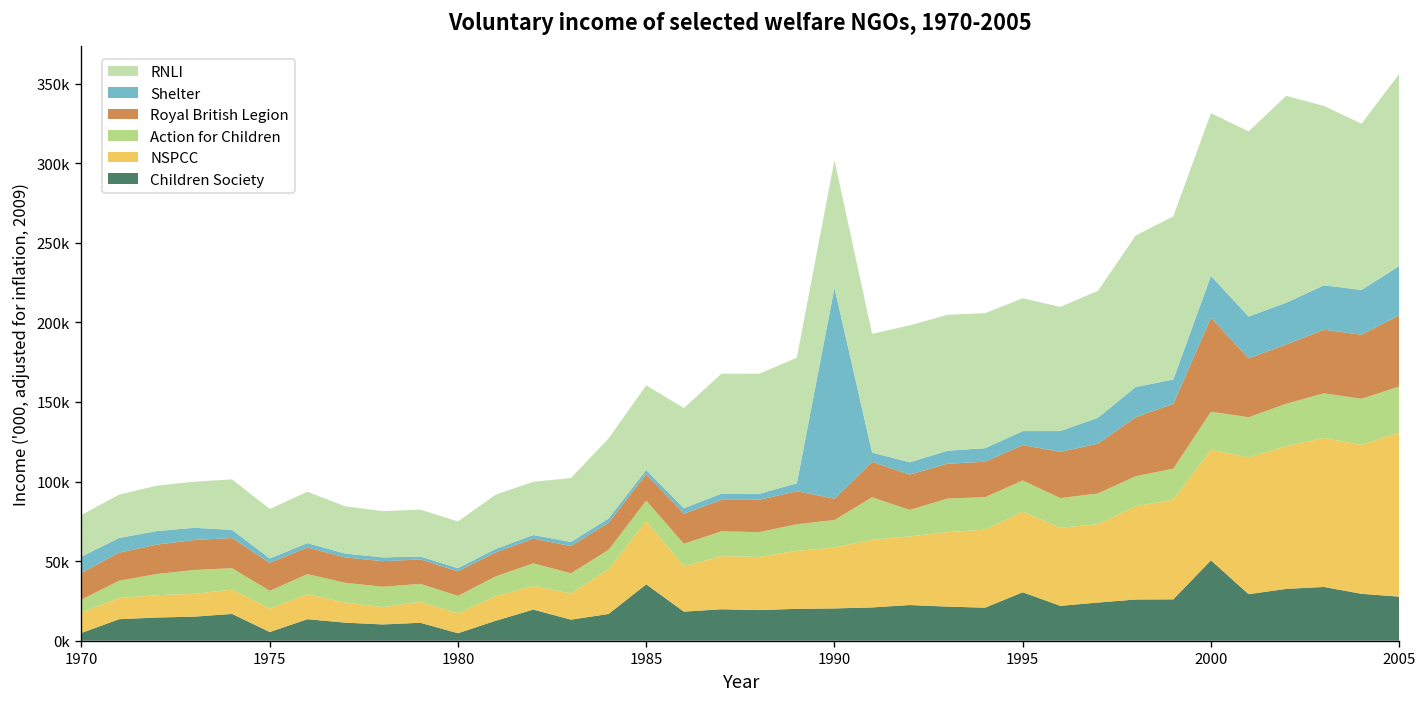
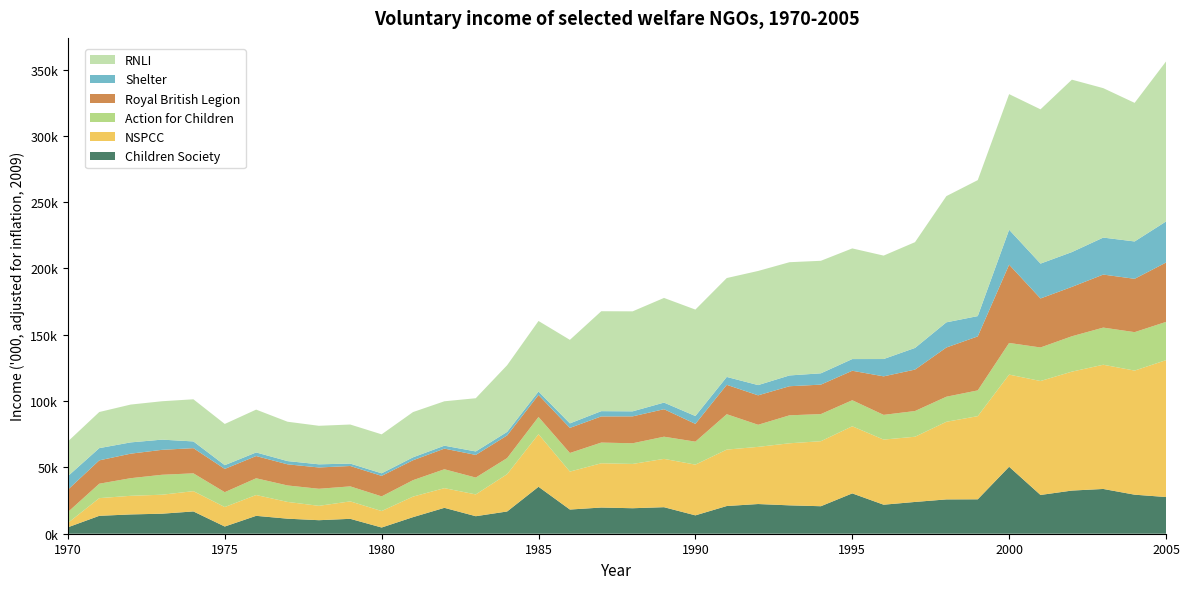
NSPCC, 1970: 13000 -> 3000
Children Society, 1990: 20000 -> 14000
Shelter, 1990: 132000 -> 6000
